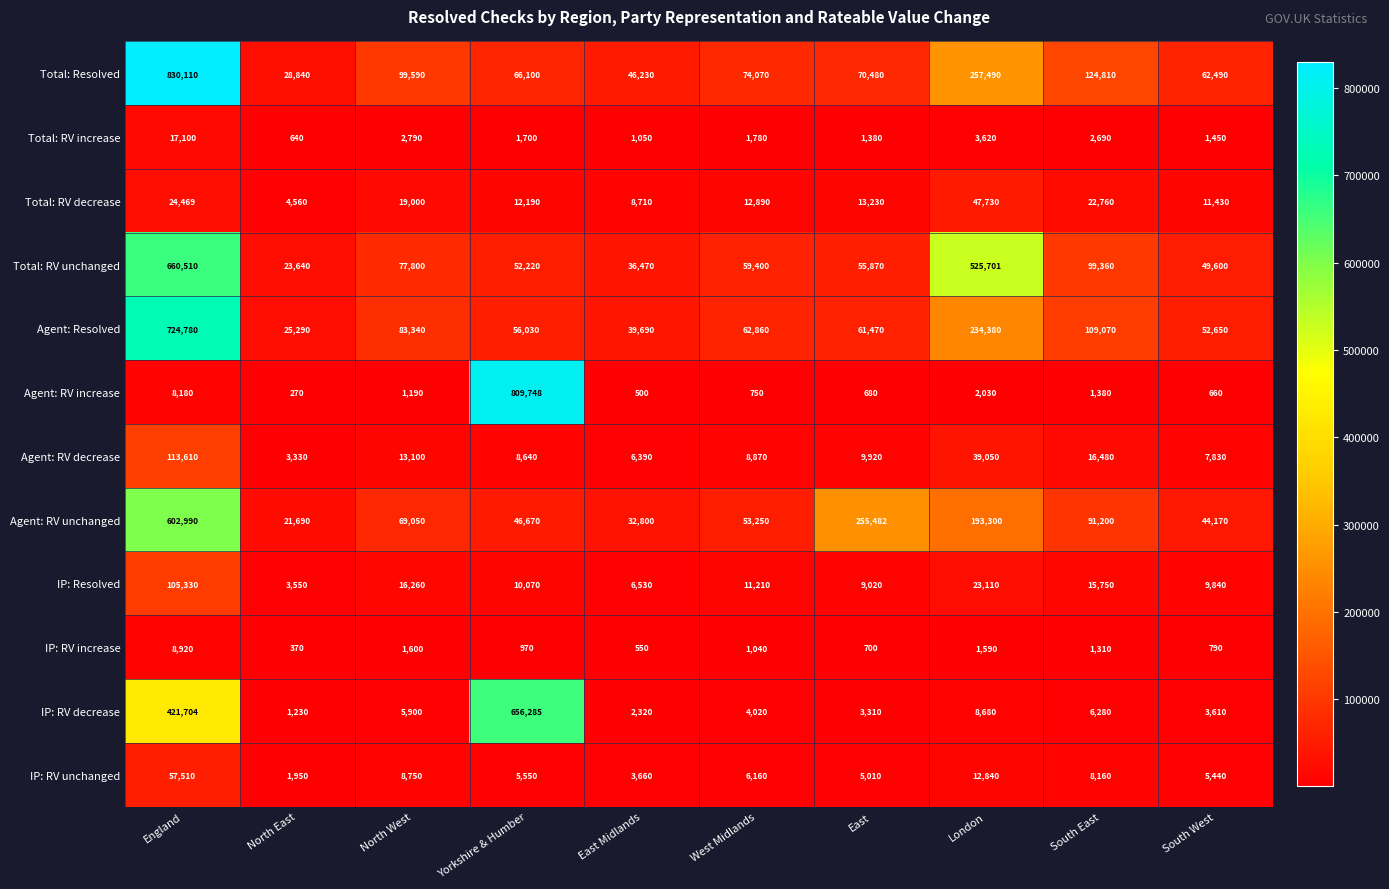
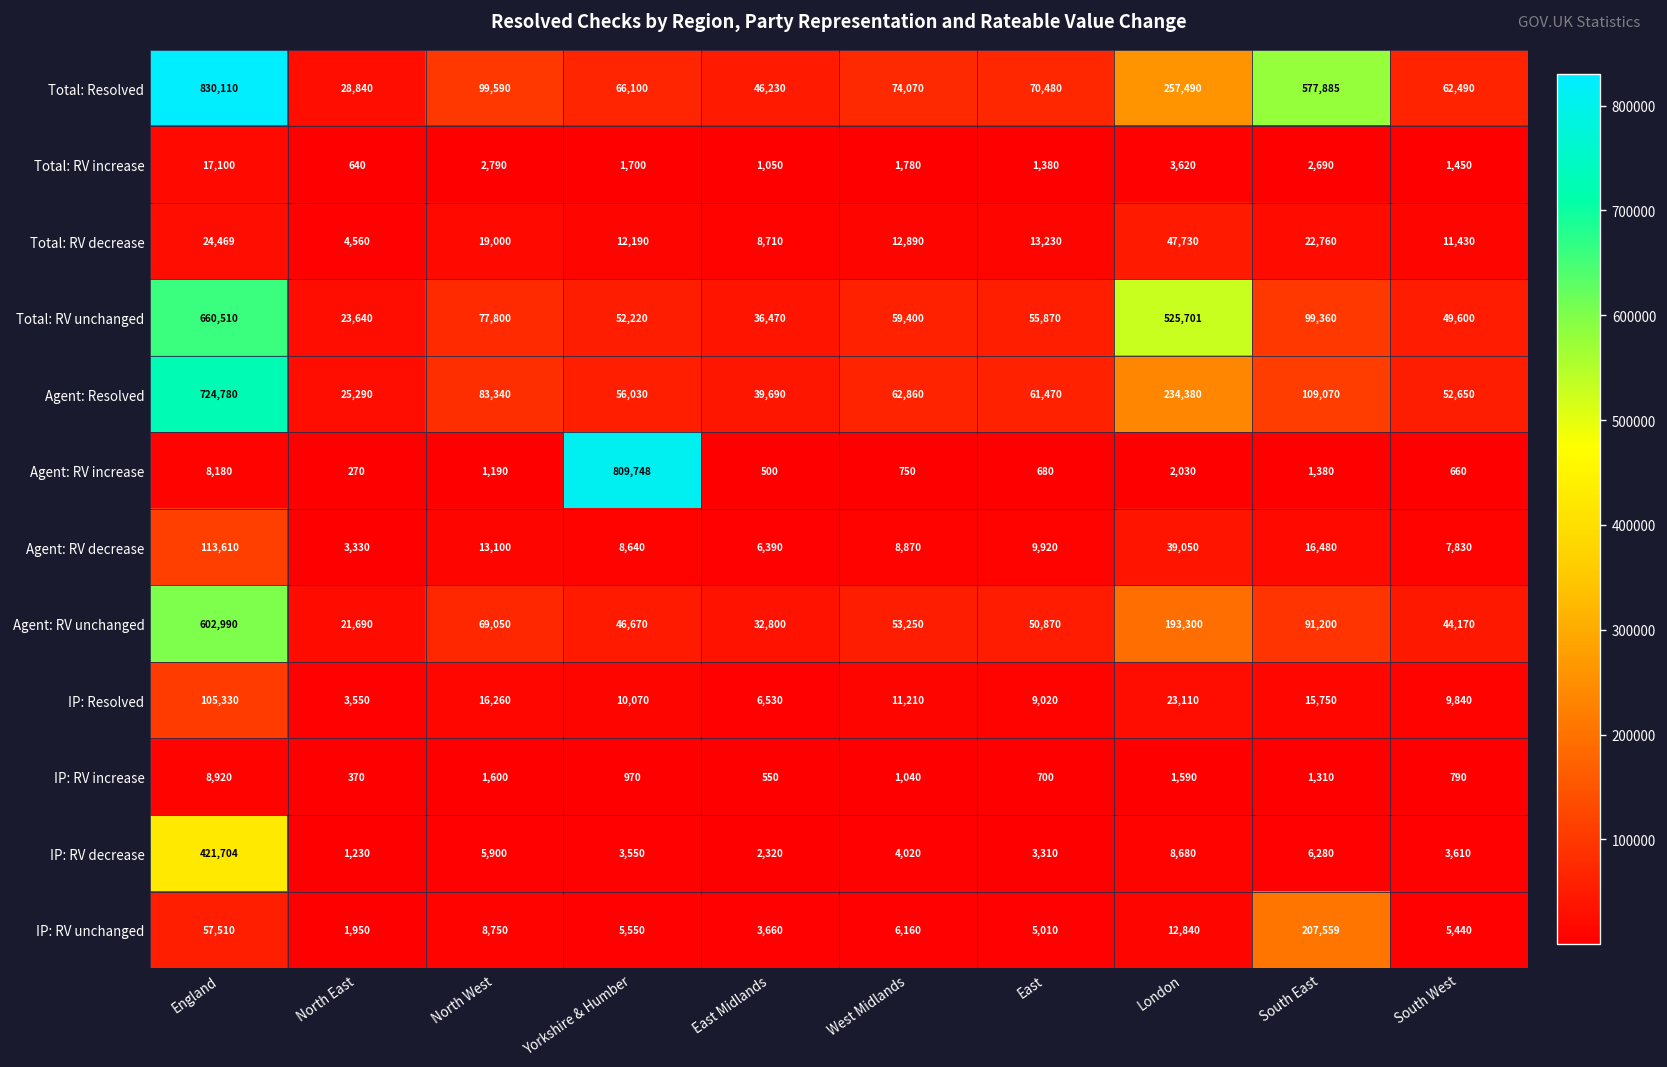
Total: Resolved, South East: 124,810 -> 577,885
Agent: RV unchanged, East: 255,482 -> 50,870
IP: RV decrease, Yorkshire & Humber: 656,285 -> 3,550
IP: RV unchanged, South East: 8,160 -> 207,559
